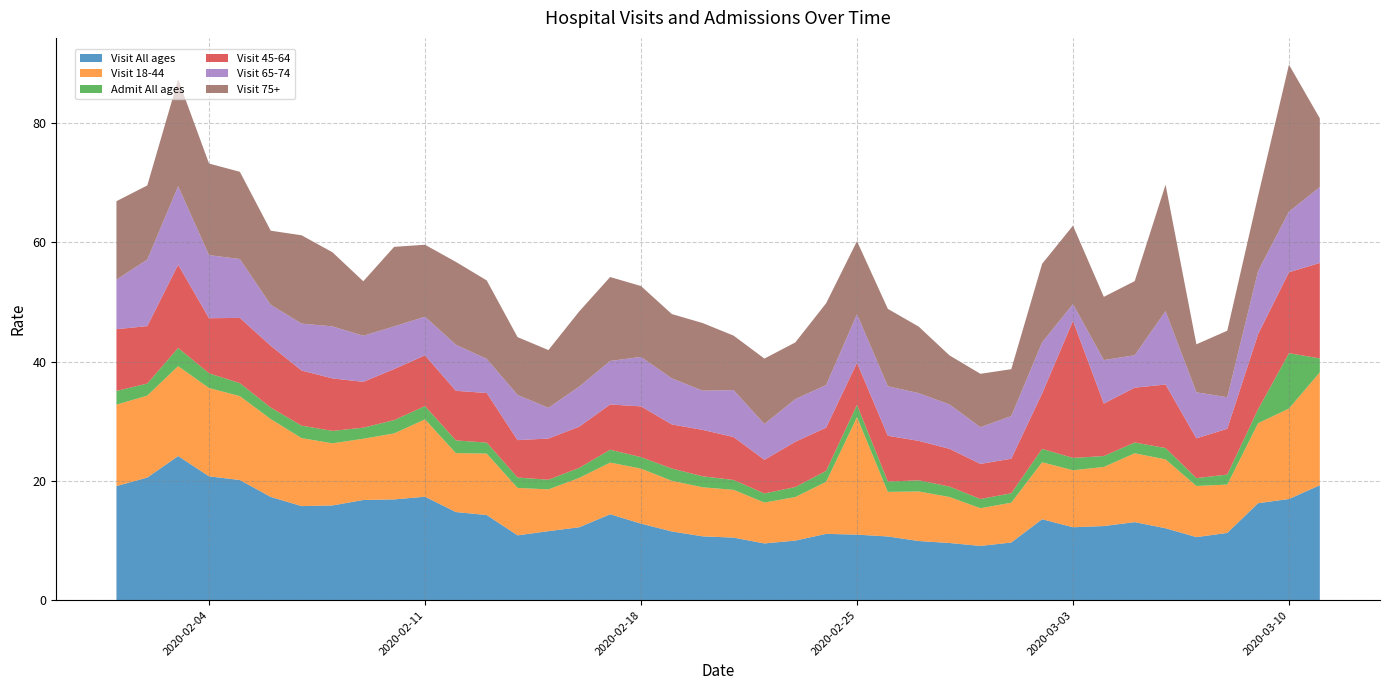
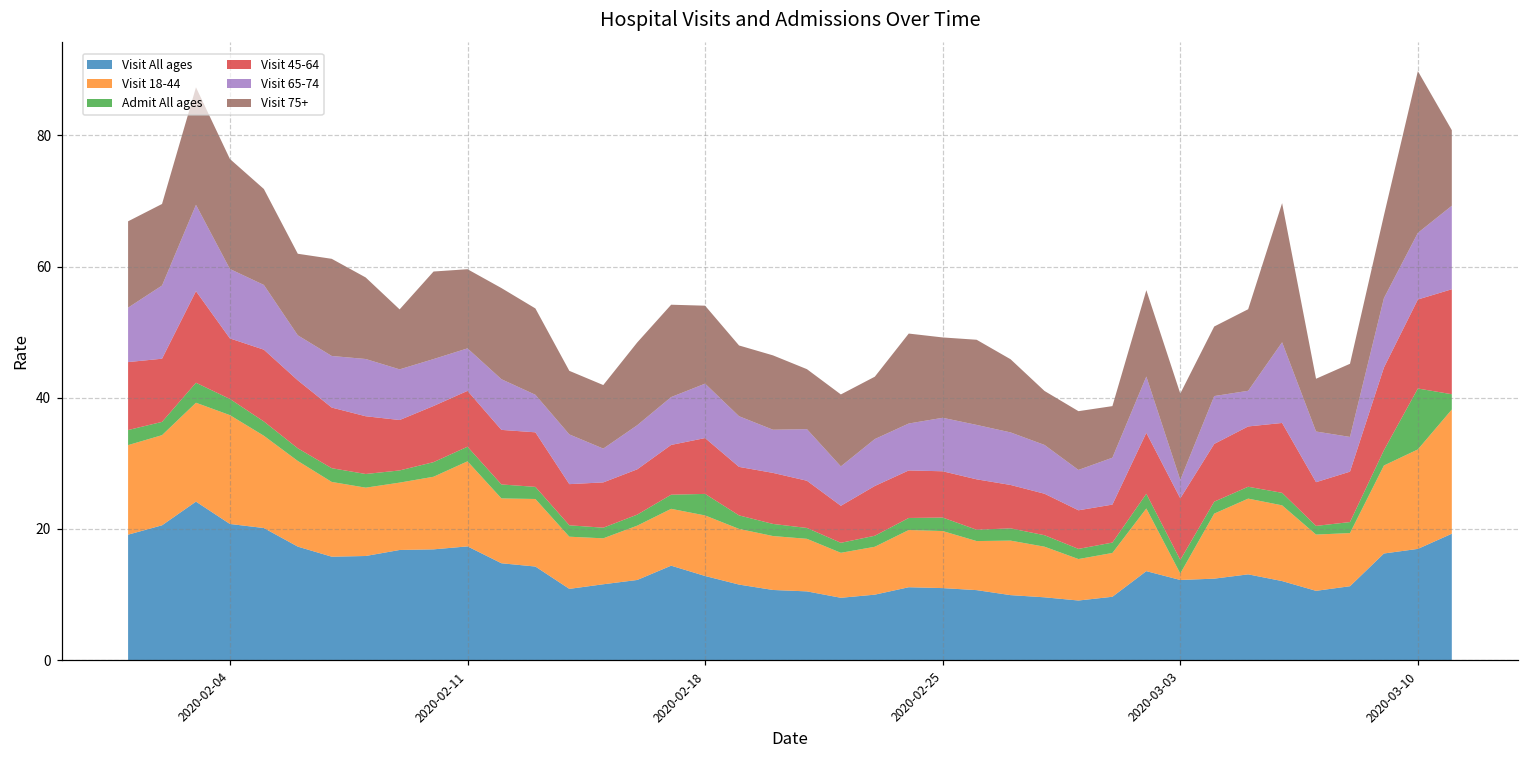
Visit 18-44, 2020-02-04: 15 -> 17
Visit 75+, 2020-02-04: 15 -> 17
Admit All ages, 2020-02-18: 2 -> 3
Visit 18-44, 2020-02-25: 20 -> 9
Visit 18-44, 2020-03-03: 10 -> 1
Visit 45-64, 2020-03-03: 23 -> 9
